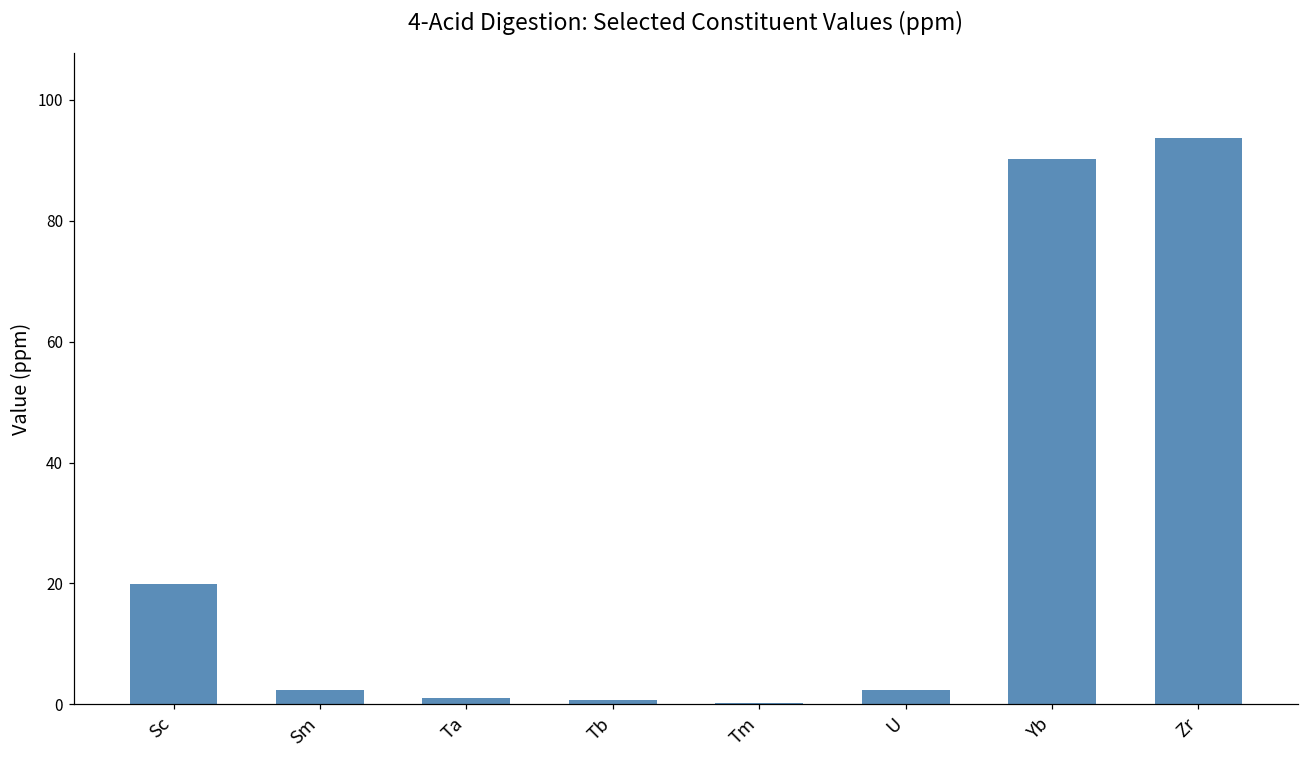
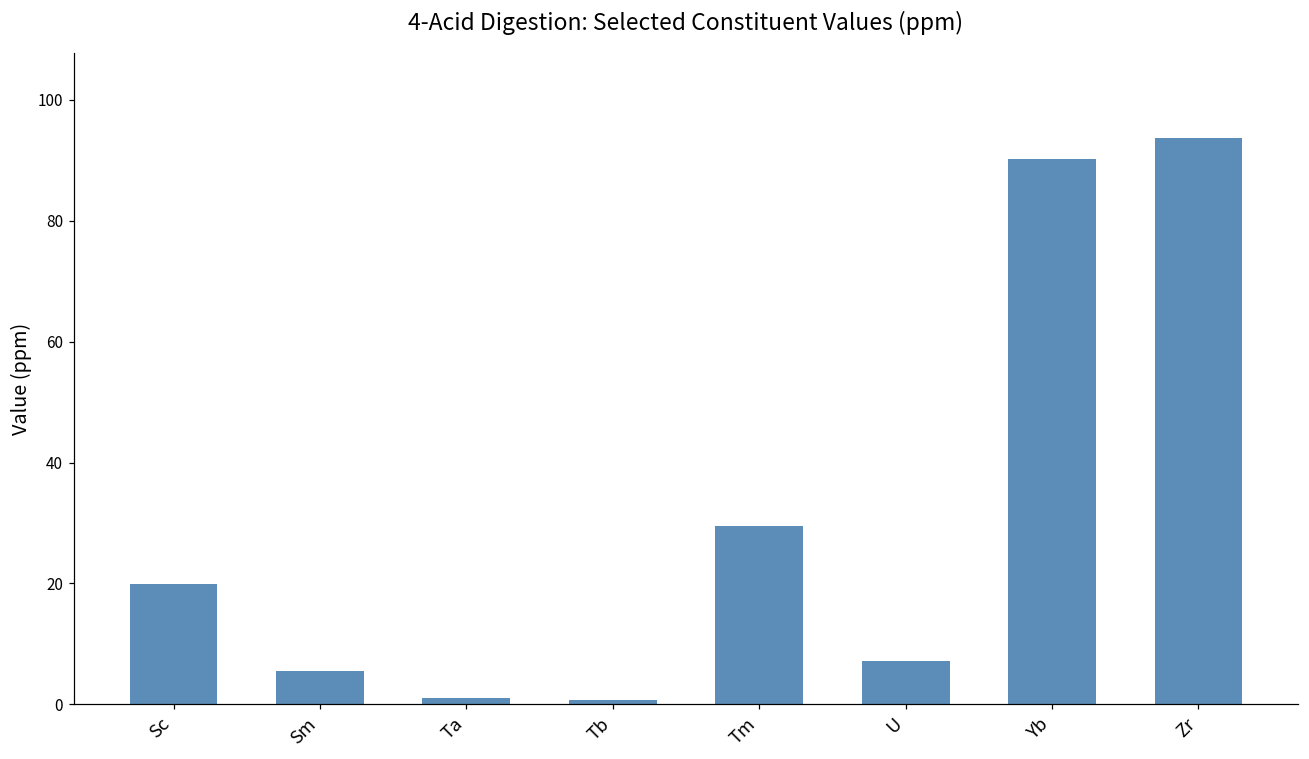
Sm: 2 -> 5
Tm: 0 -> 30
U: 2 -> 7
